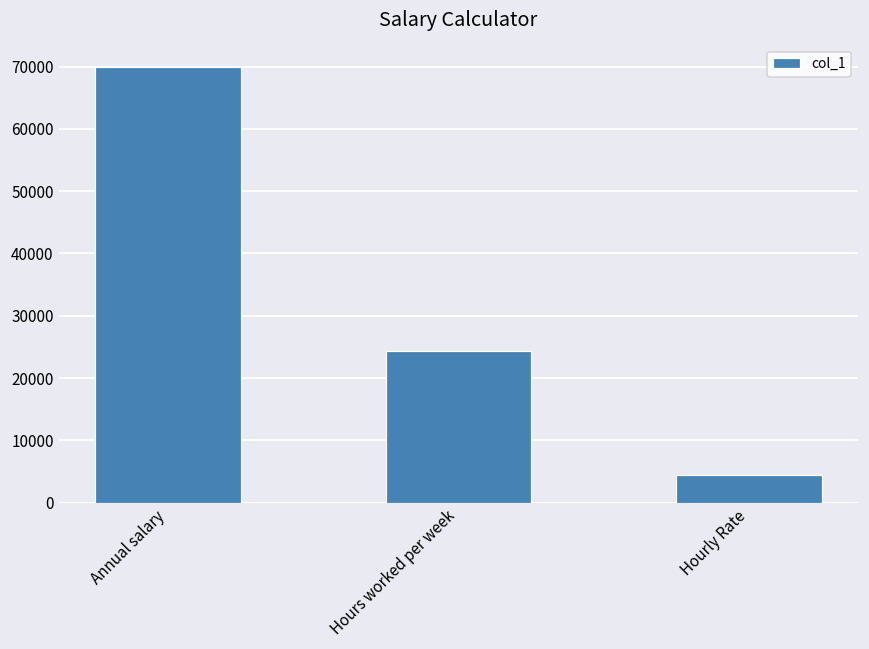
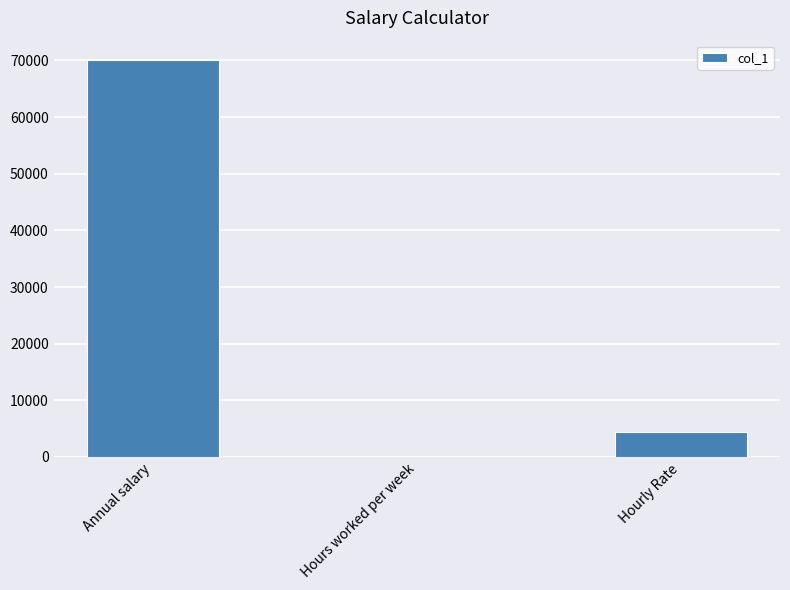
Hours worked per week: 24000 -> 0
